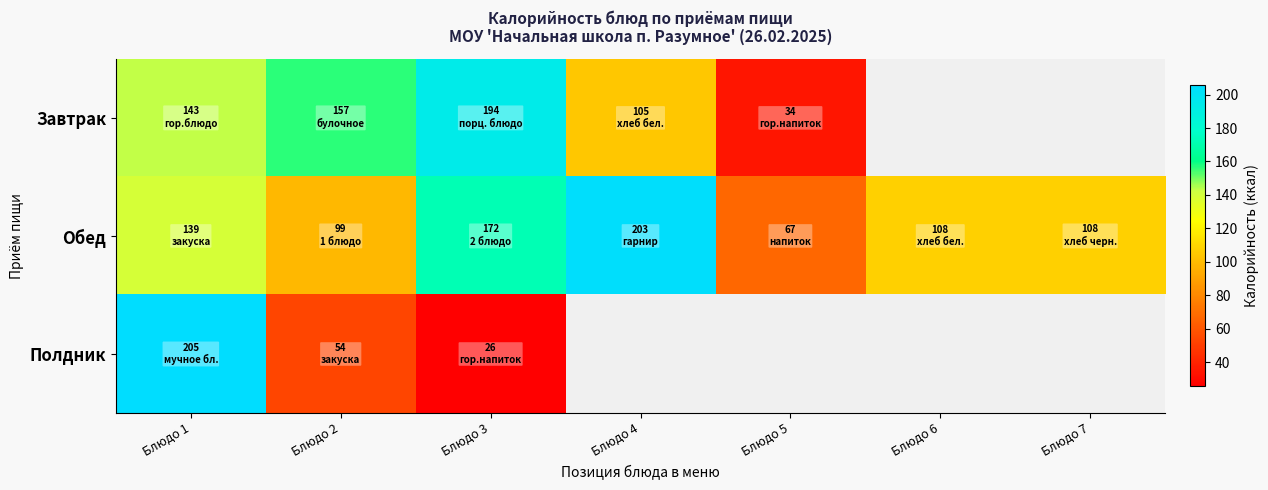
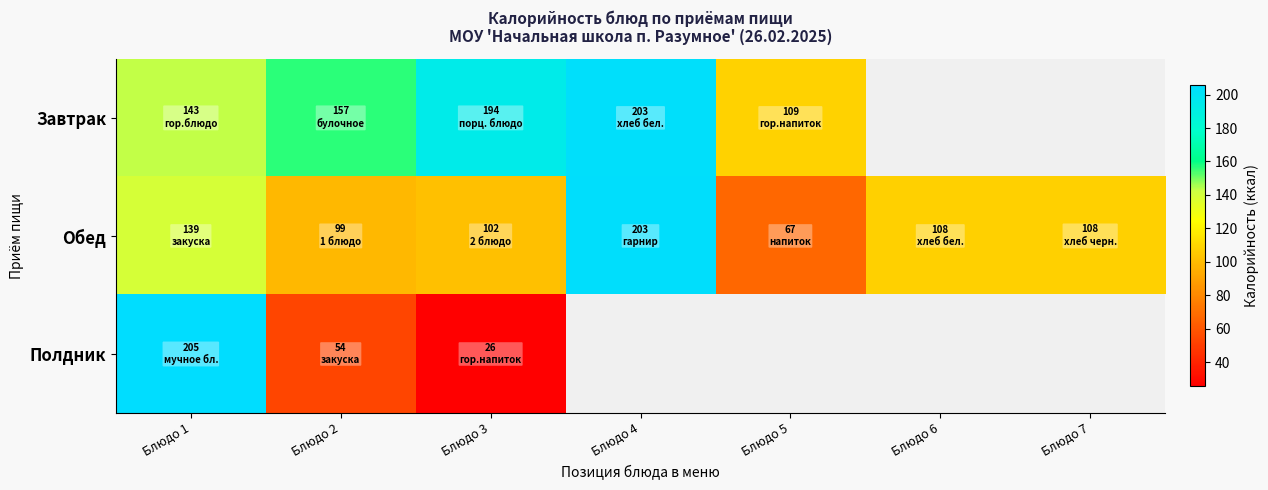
Завтрак, Блюдо 4: 105 -> 203
Завтрак, Блюдо 5: 34 -> 109
Обед, Блюдо 3: 172 -> 102
